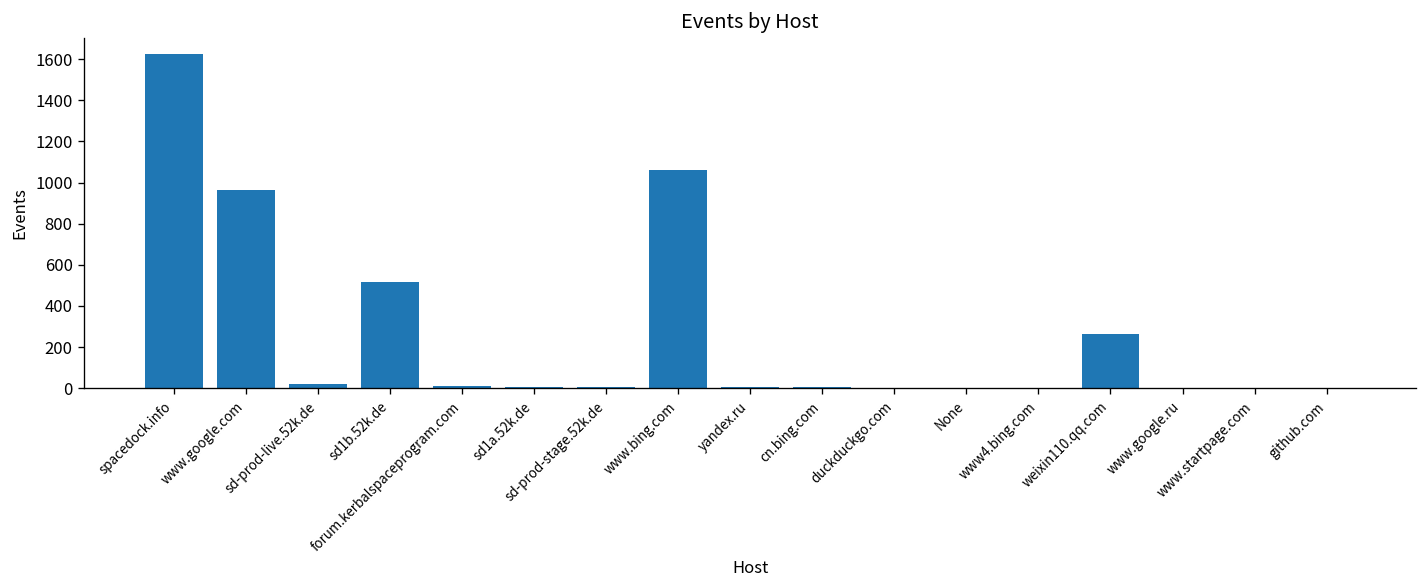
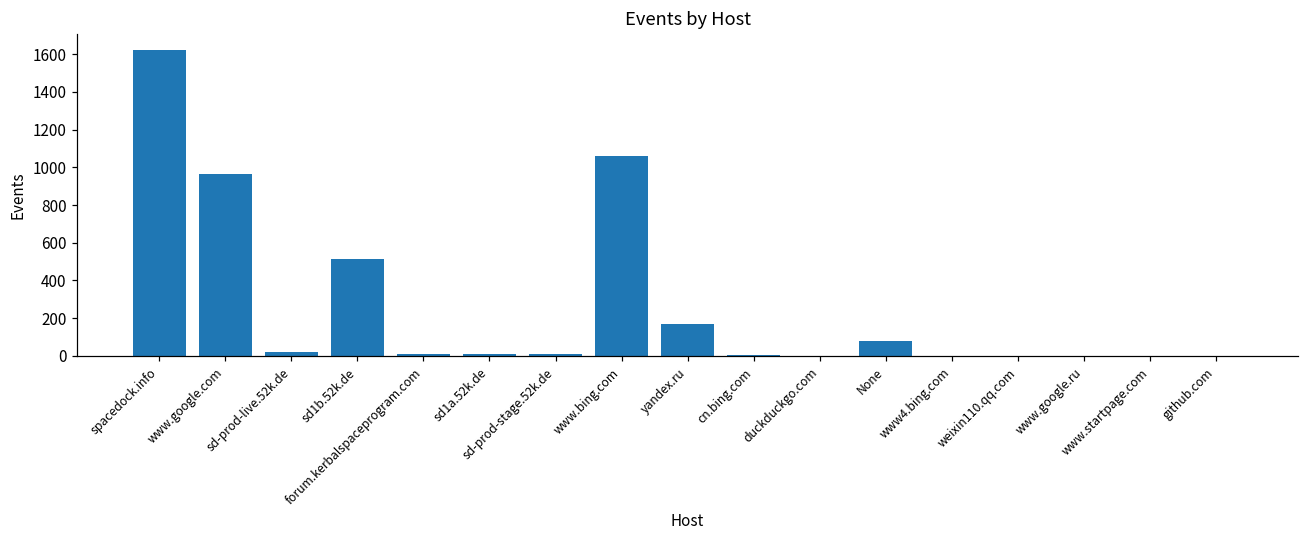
yandex.ru: 10 -> 170
None: 0 -> 80
weixin110.qq.com: 270 -> 0
